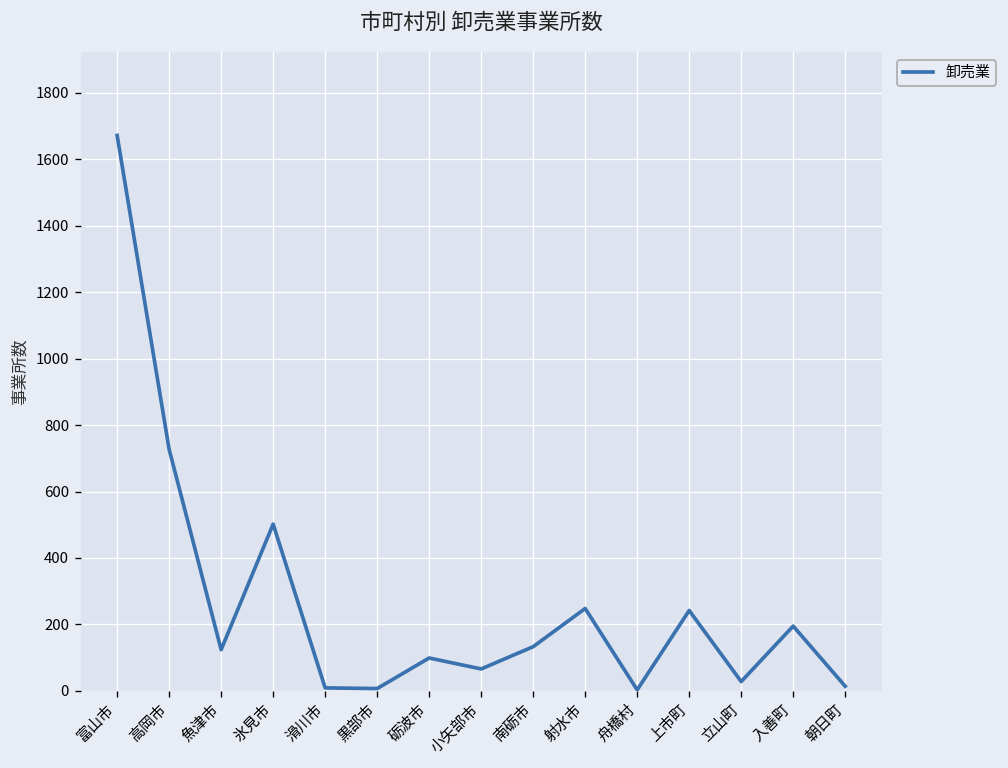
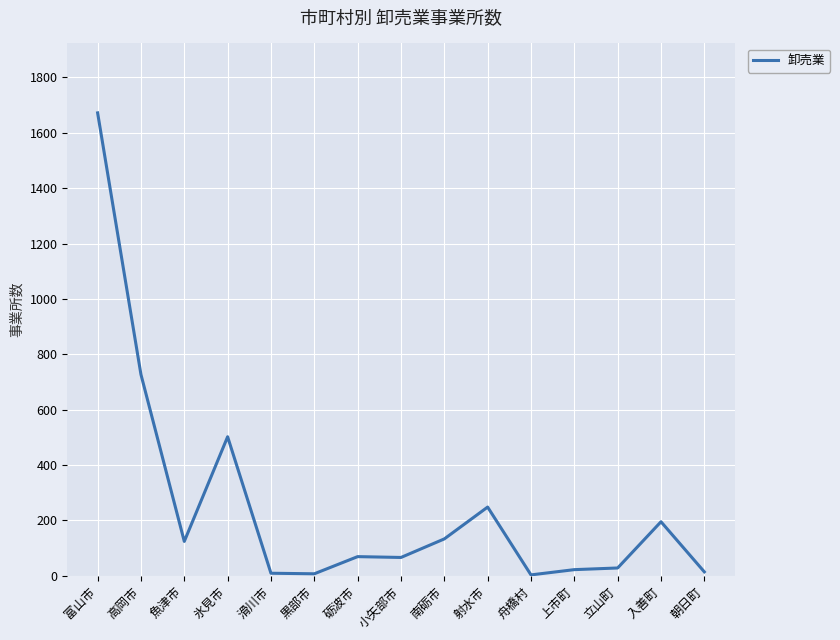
砺波市: 100 -> 70
上市町: 240 -> 20
